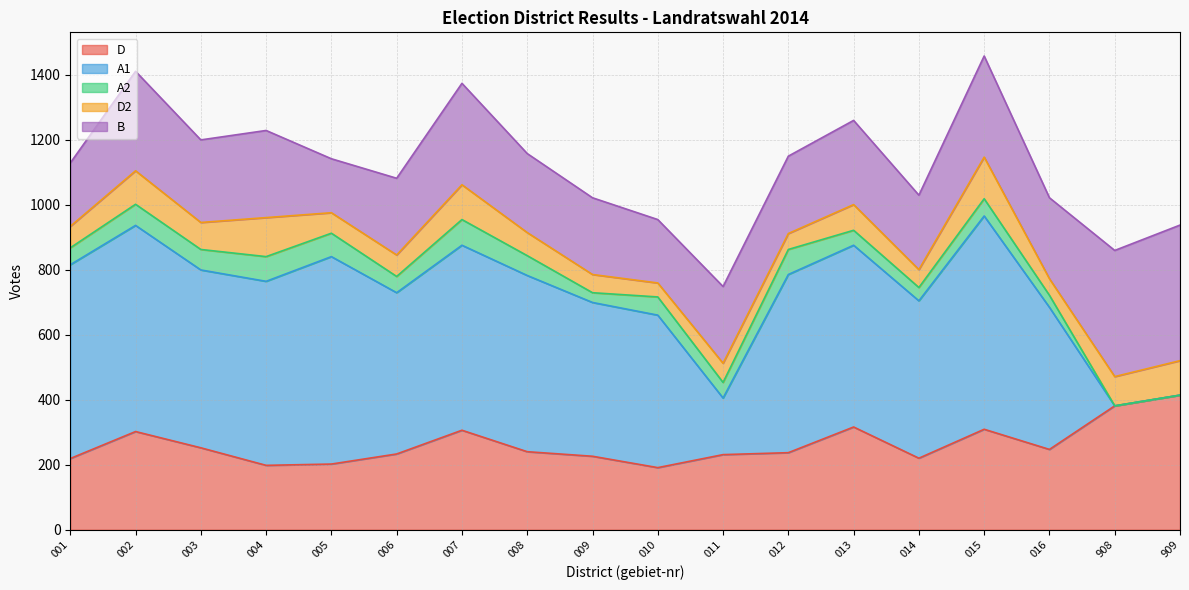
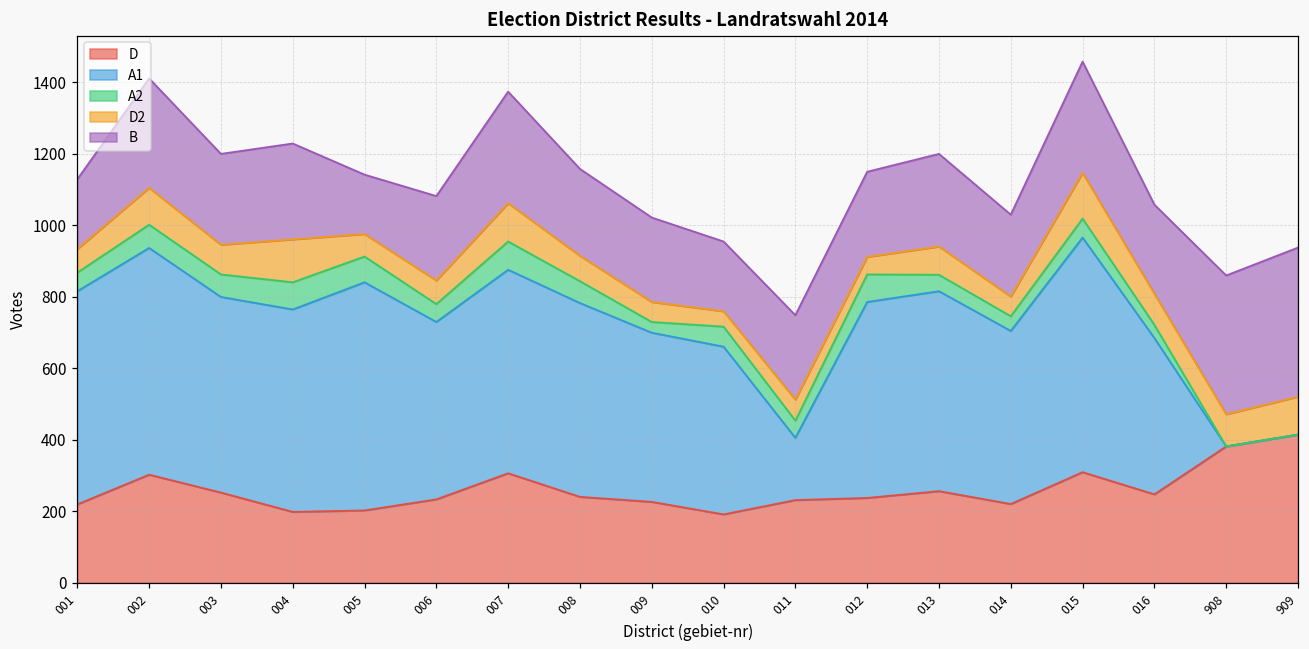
D, 013: 320 -> 260
D2, 016: 50 -> 90
